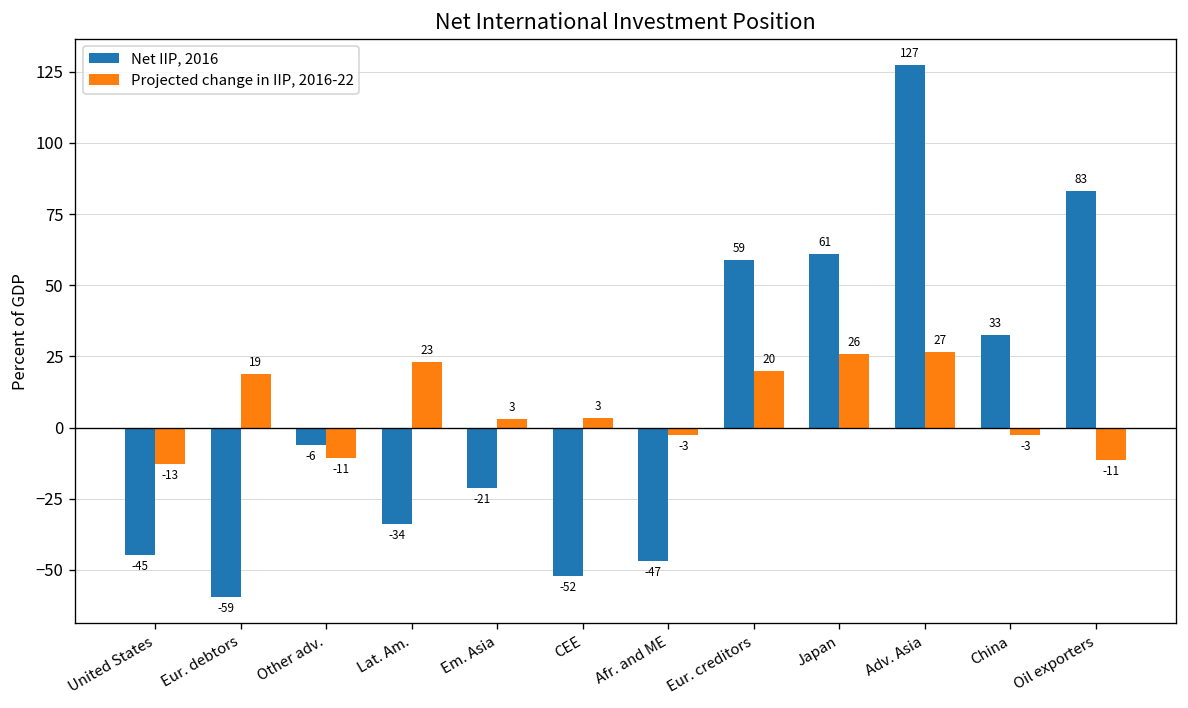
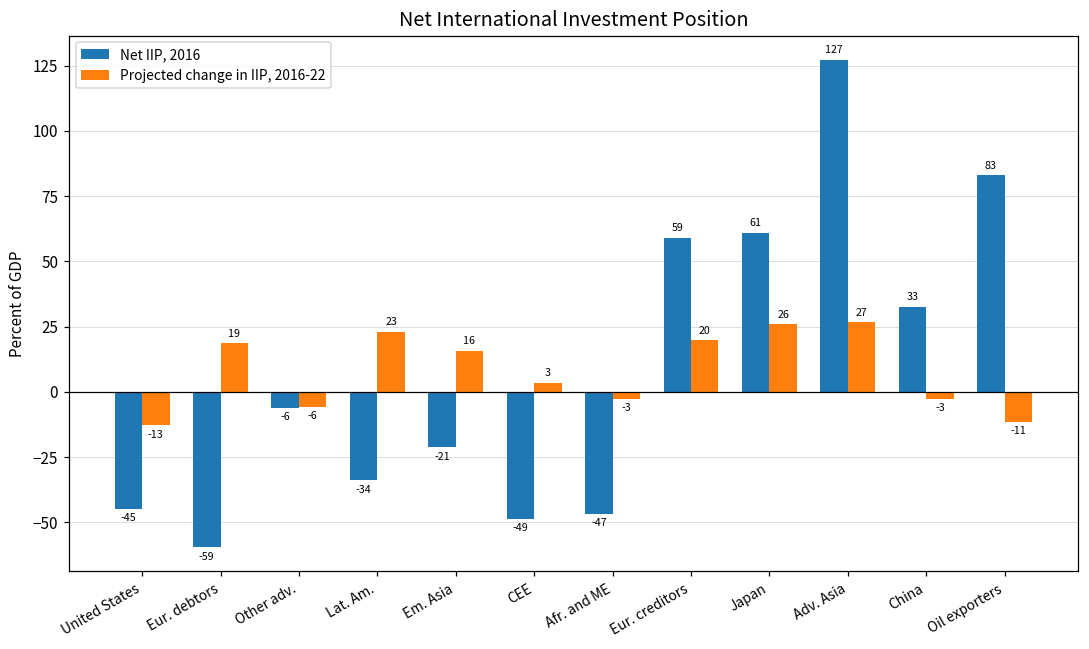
Projected change in IIP, 2016-22, Other adv.: -11 -> -6
Projected change in IIP, 2016-22, Em. Asia: 3 -> 16
Net IIP, 2016, CEE: -52 -> -49
